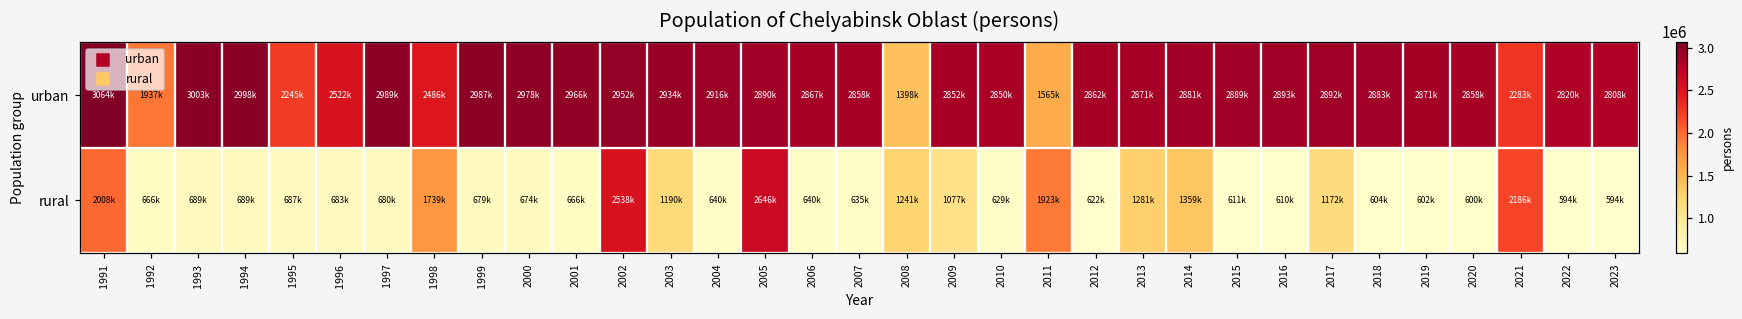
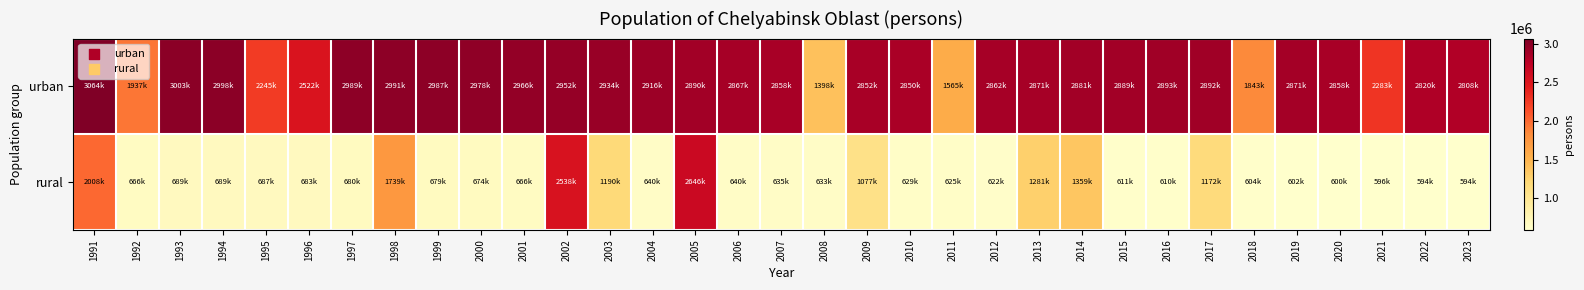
urban, 1998: 2486k -> 2991k
urban, 2018: 2883k -> 1843k
rural, 2008: 1241k -> 633k
rural, 2011: 1923k -> 625k
rural, 2021: 2186k -> 596k
